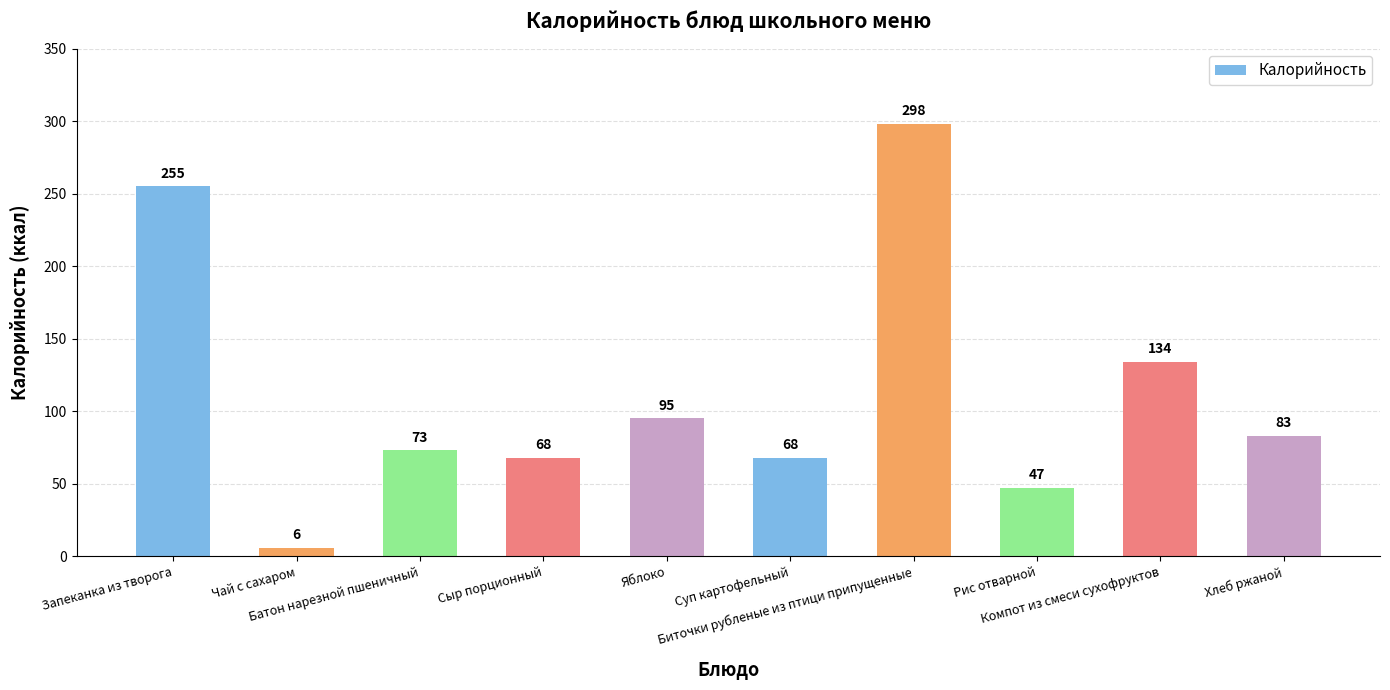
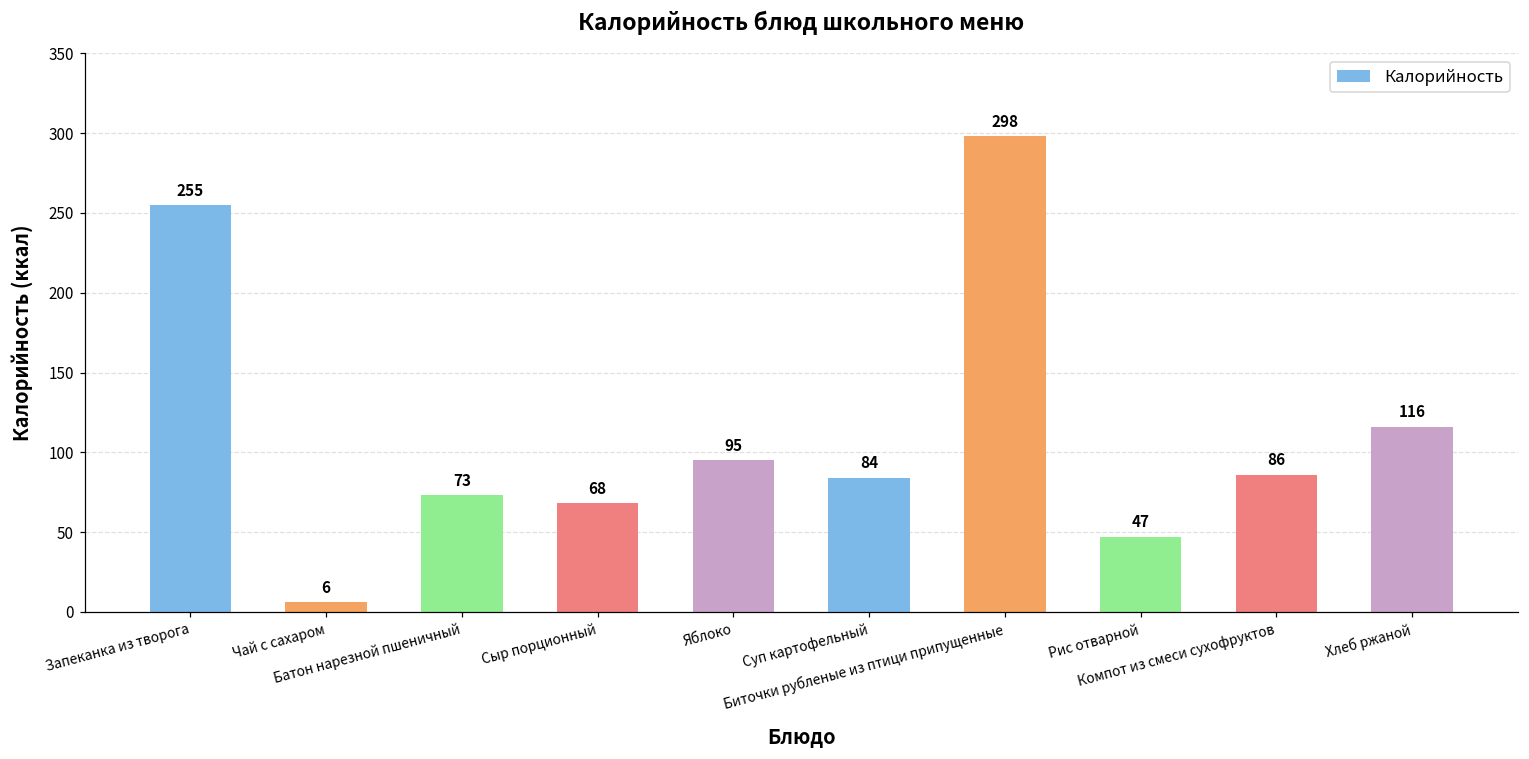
Суп картофельный: 68 -> 84
Компот из смеси сухофруктов: 134 -> 86
Хлеб ржаной: 83 -> 116
